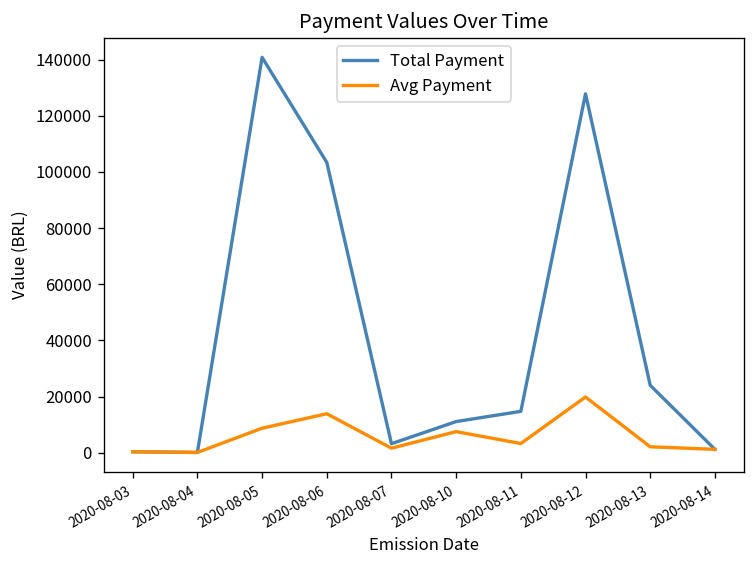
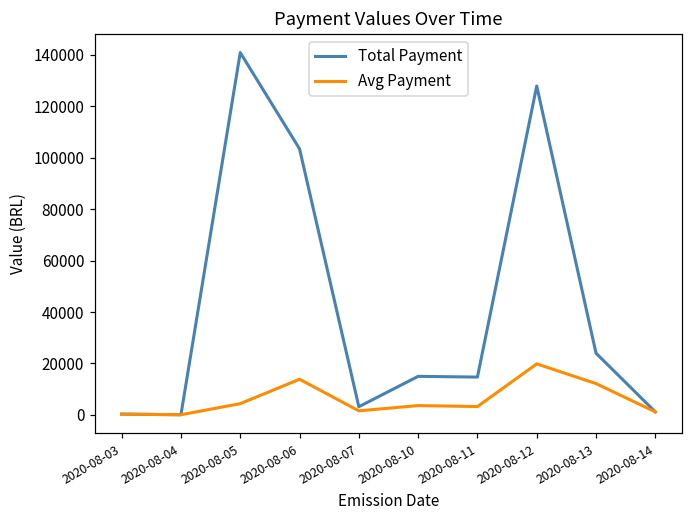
Avg Payment, 2020-08-05: 9000 -> 4000
Total Payment, 2020-08-10: 11000 -> 15000
Avg Payment, 2020-08-10: 8000 -> 4000
Avg Payment, 2020-08-13: 2000 -> 12000
